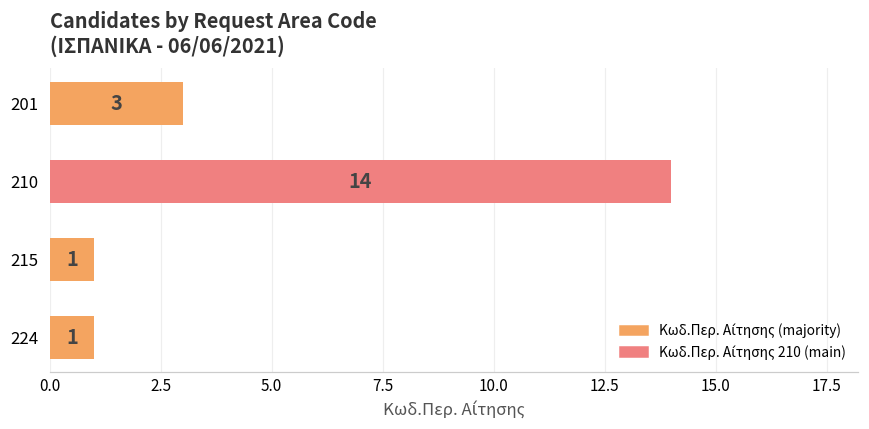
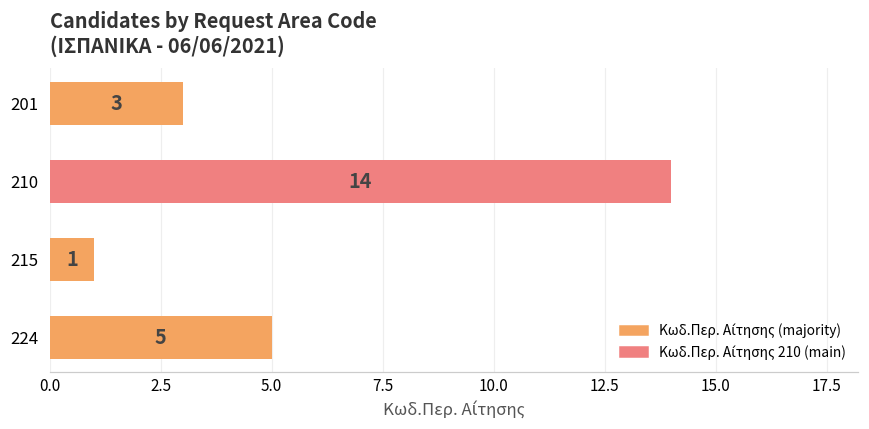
224: 1 -> 5
